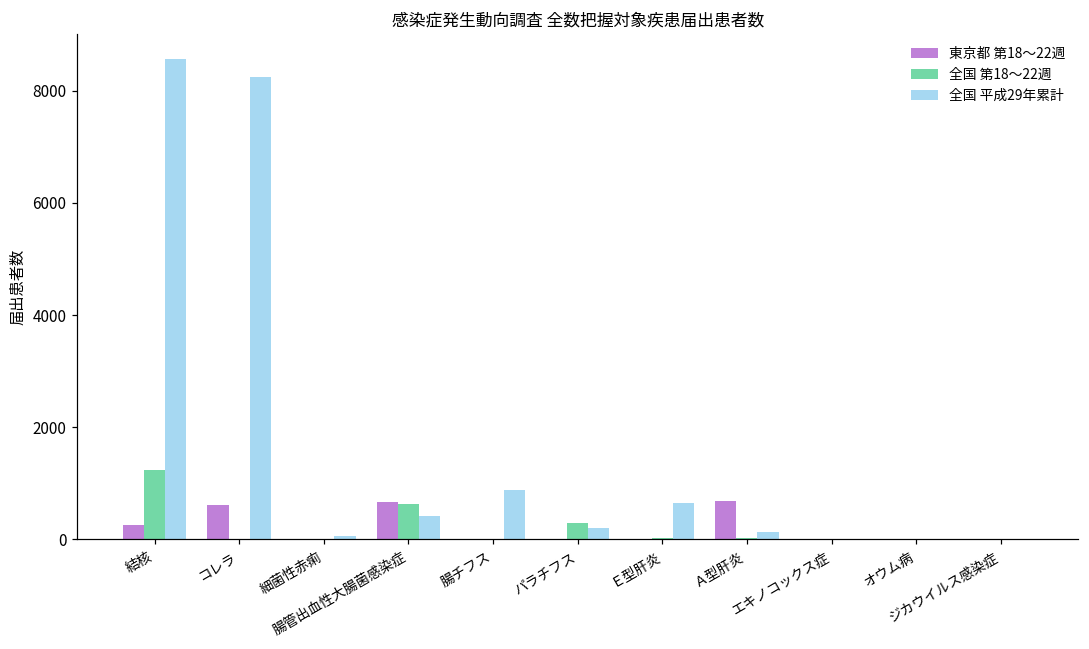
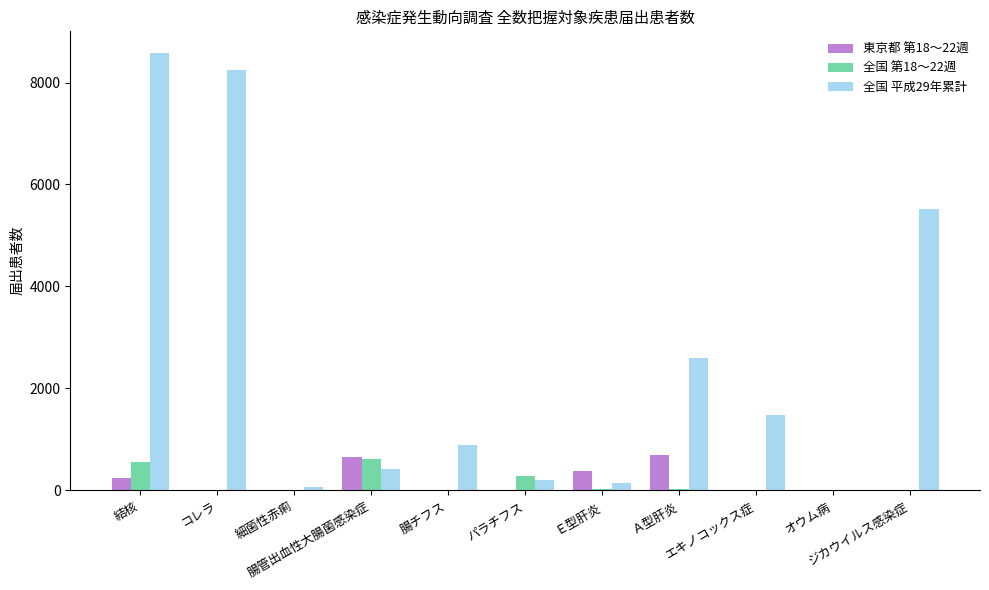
全国 第18～22週, 結核: 1200 -> 600
東京都 第18～22週, コレラ: 600 -> 0
東京都 第18～22週, Ｅ型肝炎: 0 -> 400
全国 平成29年累計, Ｅ型肝炎: 700 -> 200
全国 平成29年累計, Ａ型肝炎: 100 -> 2600
全国 平成29年累計, エキノコックス症: 0 -> 1500
全国 平成29年累計, ジカウイルス感染症: 0 -> 5500
